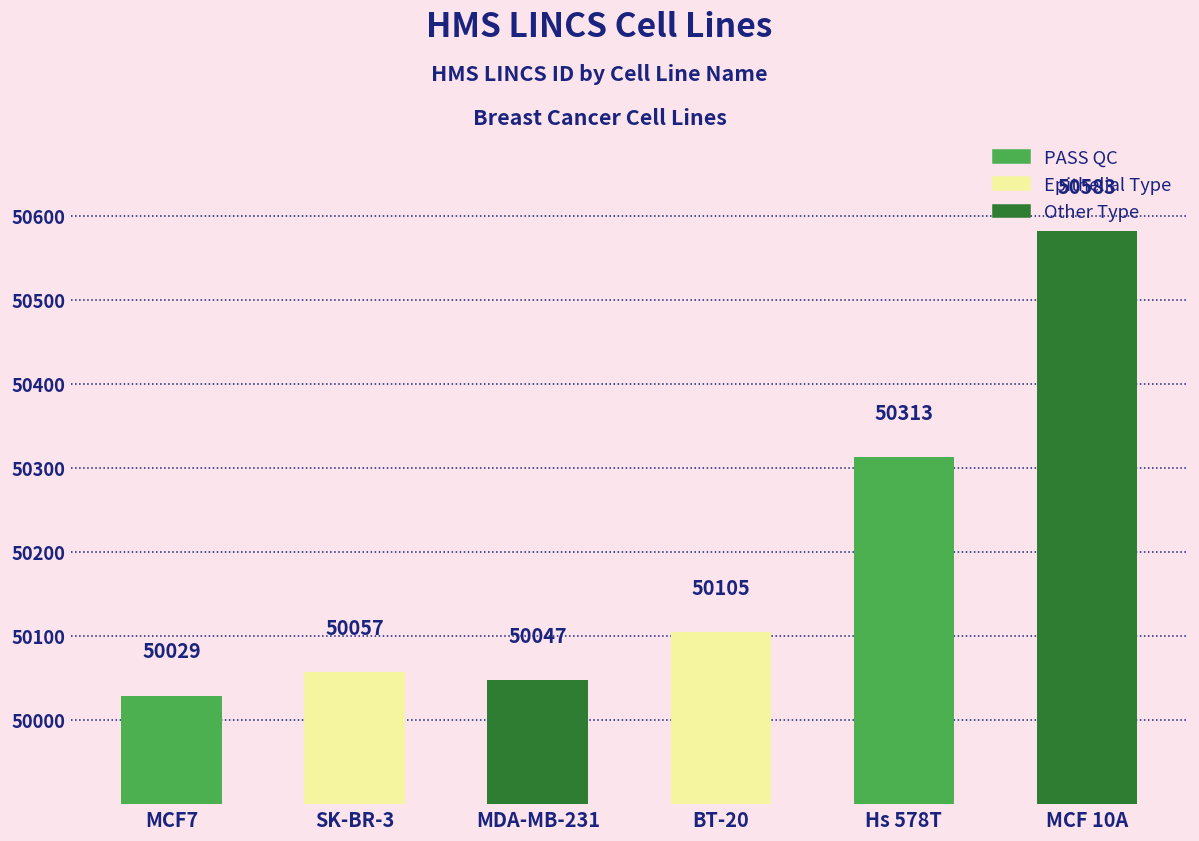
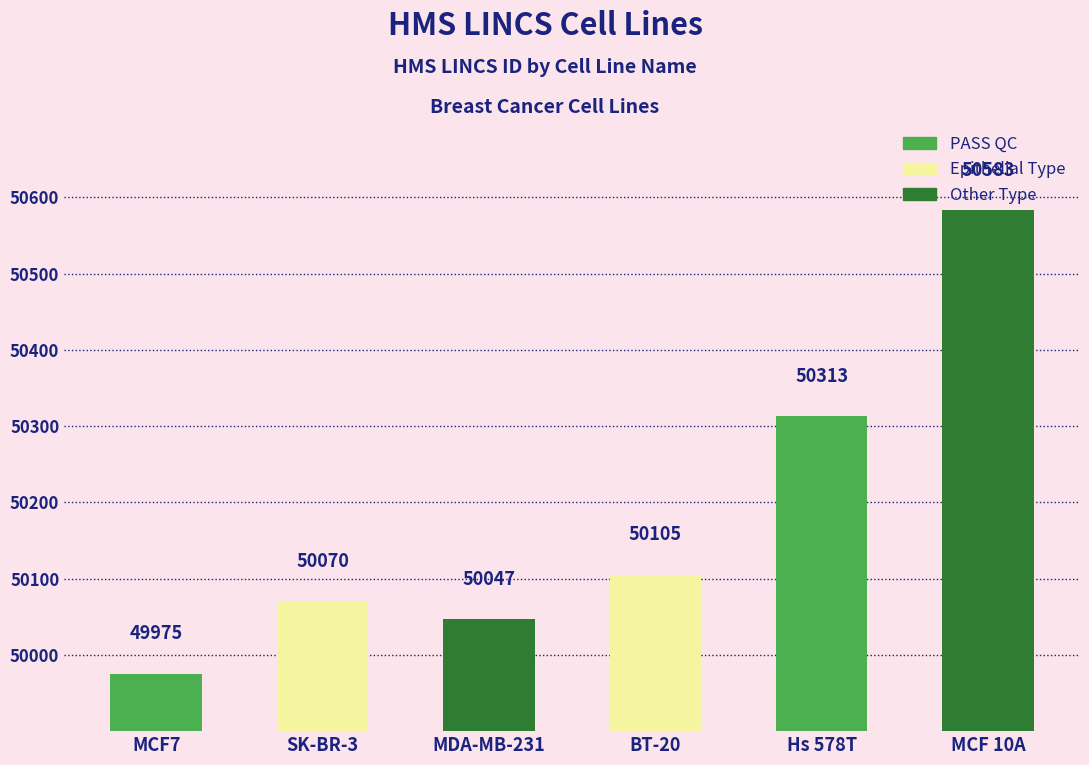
MCF7: 50029 -> 49975
SK-BR-3: 50057 -> 50070
